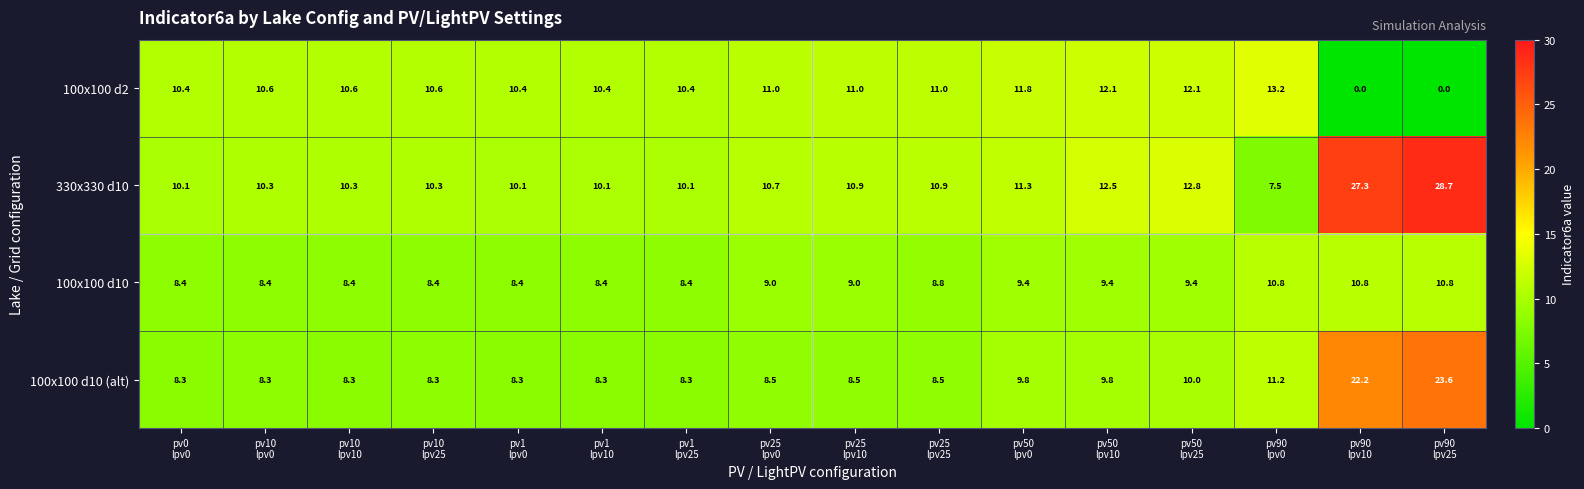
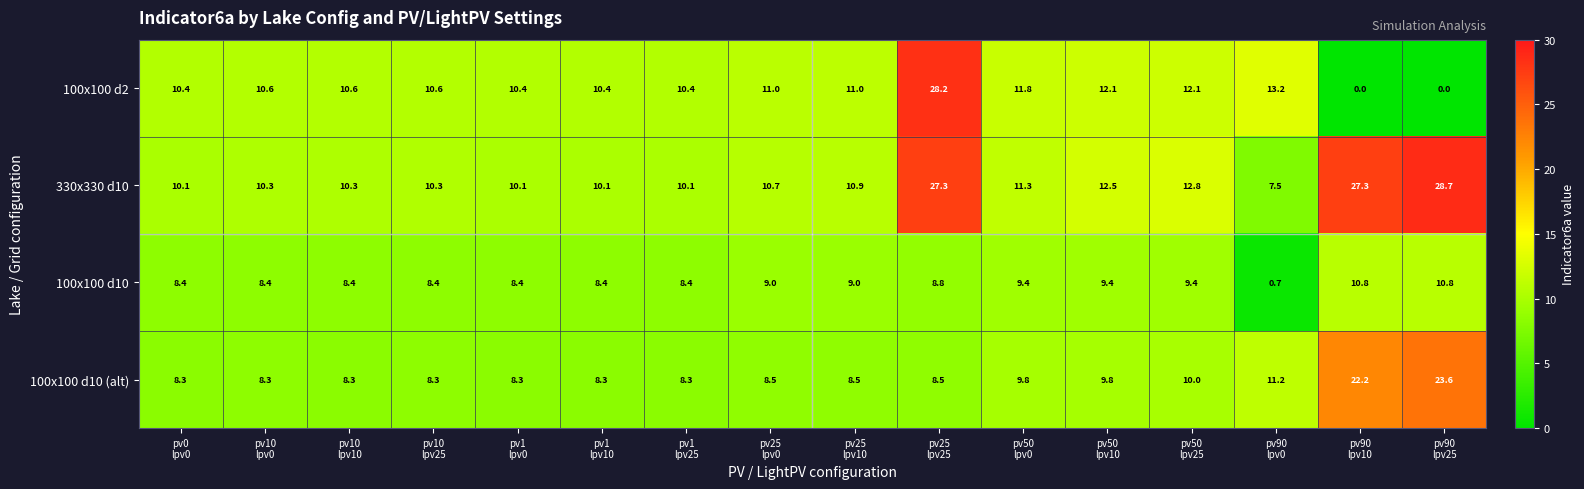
100x100 d2, pv25 lpv25: 11.0 -> 28.2
330x330 d10, pv25 lpv25: 10.9 -> 27.3
100x100 d10, pv90 lpv0: 10.8 -> 0.7
